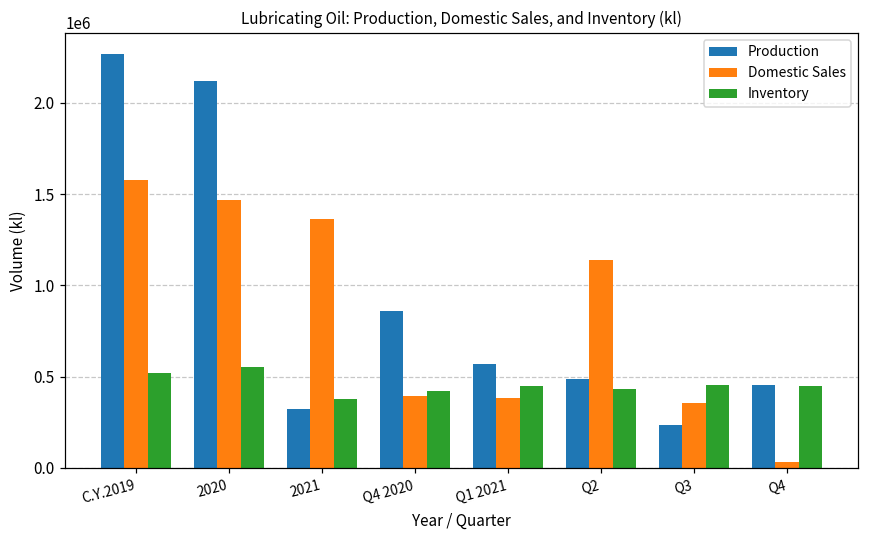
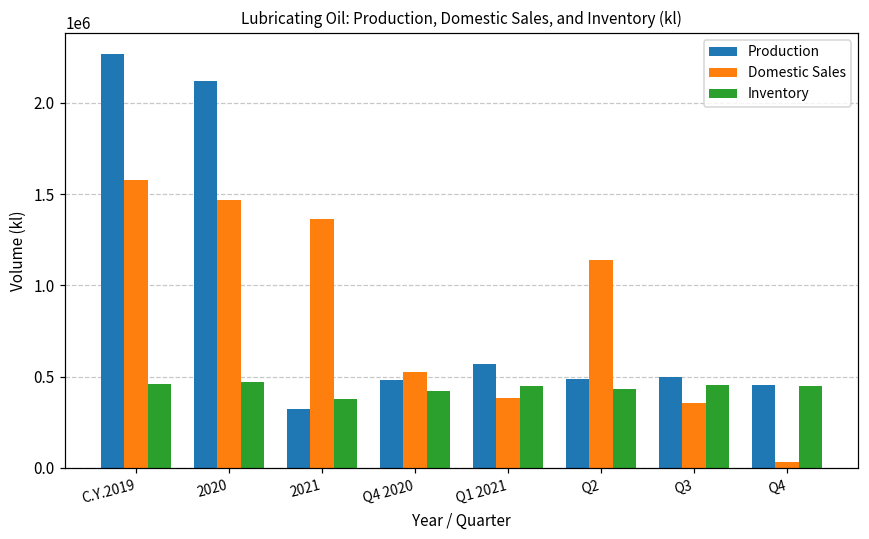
Inventory, C.Y.2019: 520000 -> 460000
Inventory, 2020: 550000 -> 470000
Production, Q4 2020: 860000 -> 480000
Domestic Sales, Q4 2020: 400000 -> 530000
Production, Q3: 230000 -> 500000
